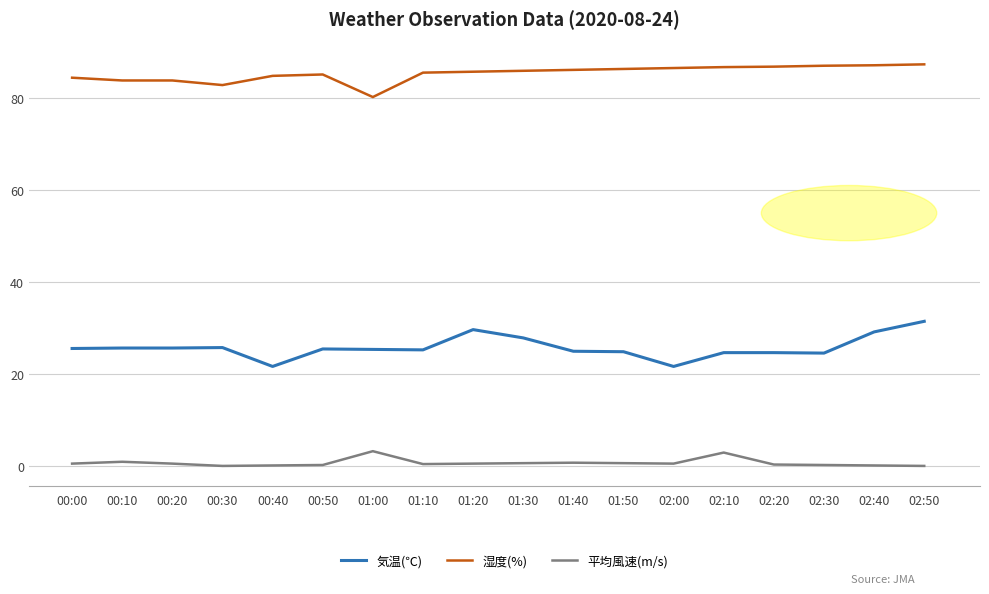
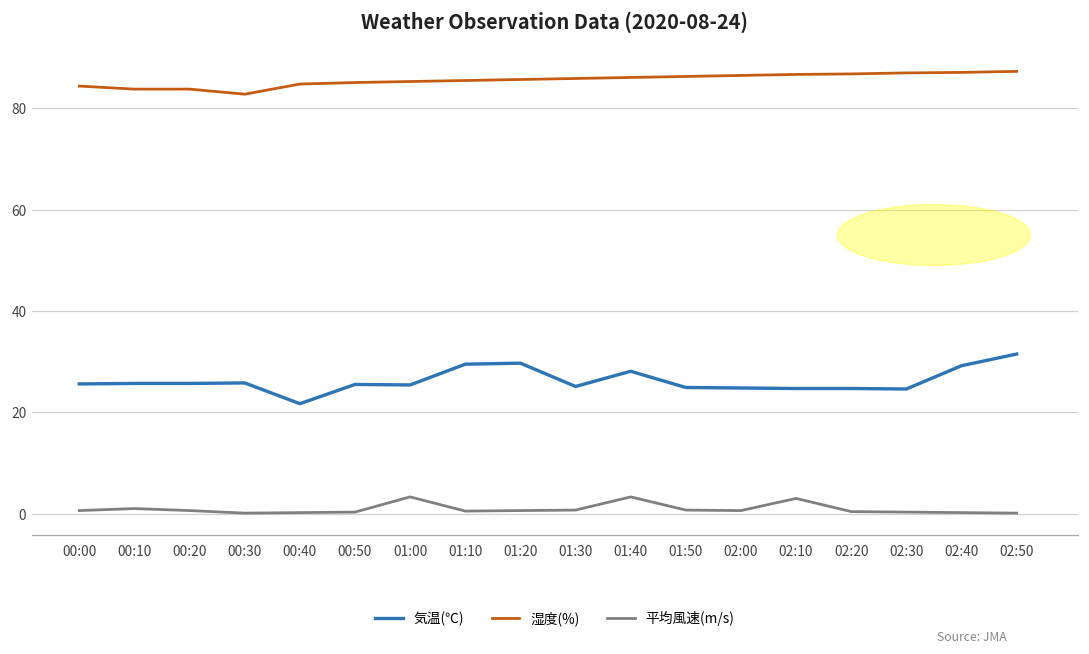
湿度(%), 01:00: 80 -> 85
気温(℃), 01:10: 25 -> 30
気温(℃), 01:30: 28 -> 25
気温(℃), 01:40: 25 -> 28
平均風速(m/s), 01:40: 1 -> 3
気温(℃), 02:00: 22 -> 25
